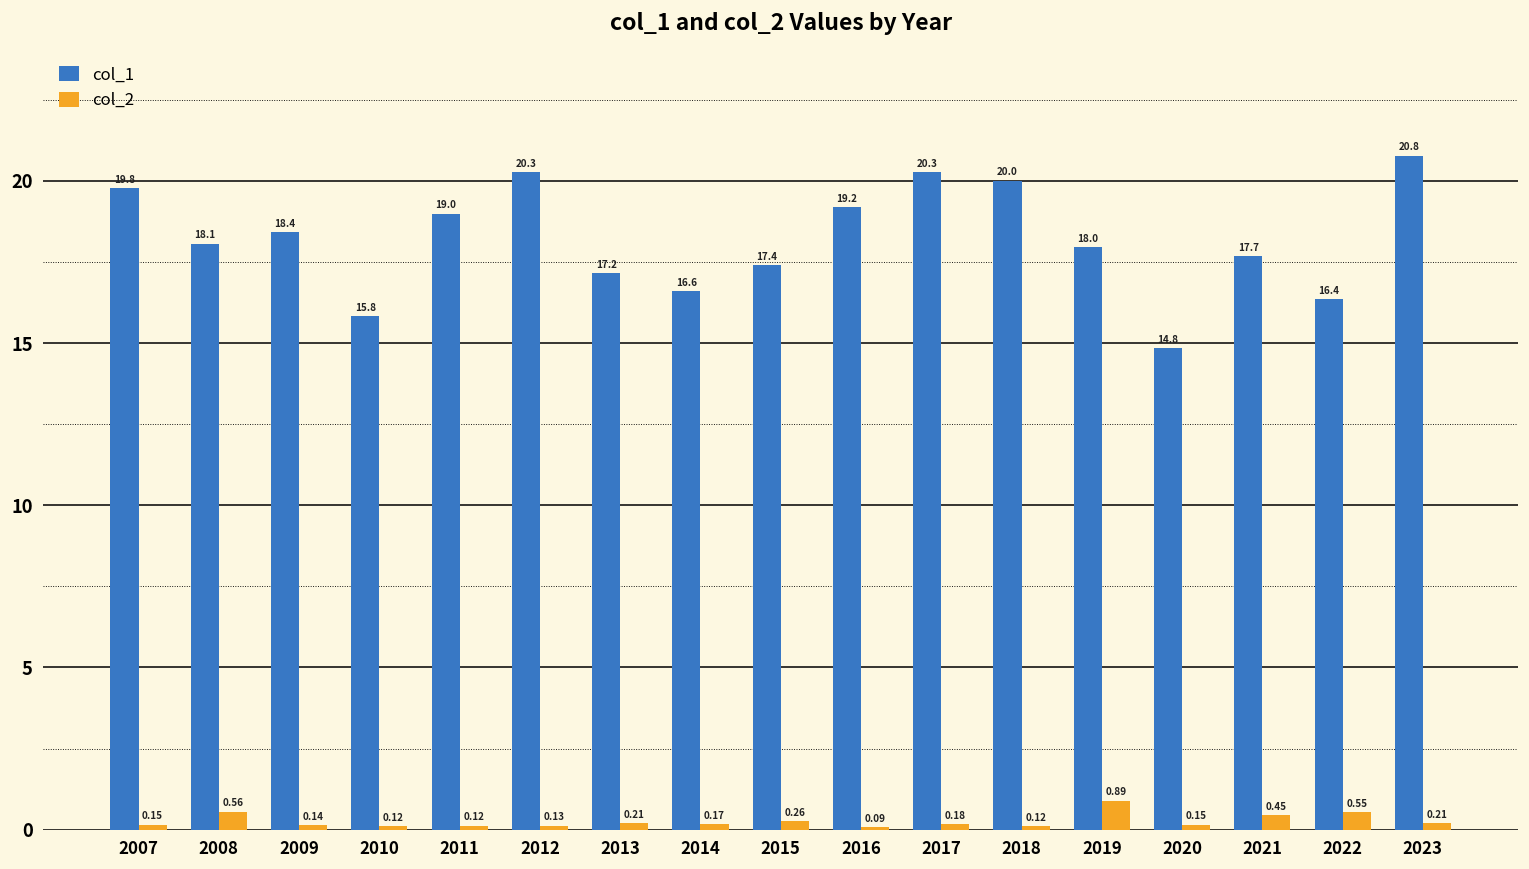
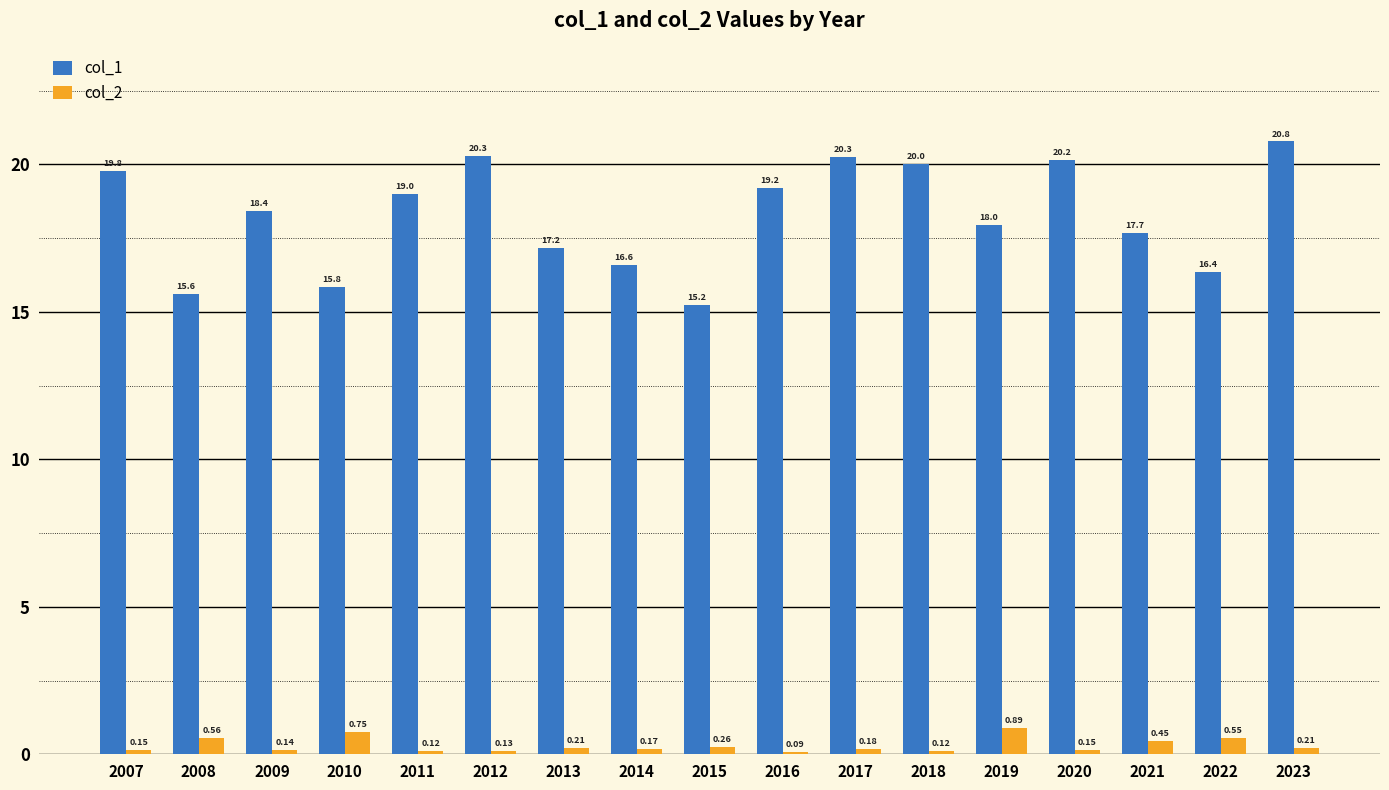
col_1, 2008: 18.1 -> 15.6
col_2, 2010: 0.12 -> 0.75
col_1, 2015: 17.4 -> 15.2
col_1, 2020: 14.8 -> 20.2
